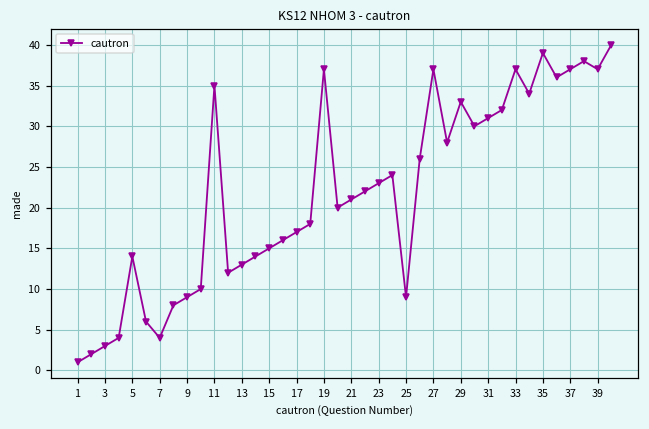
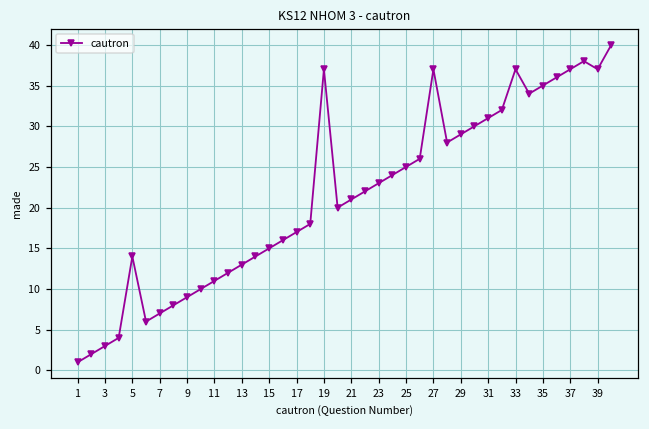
7: 4 -> 7
11: 35 -> 11
25: 9 -> 25
29: 33 -> 29
35: 39 -> 35
